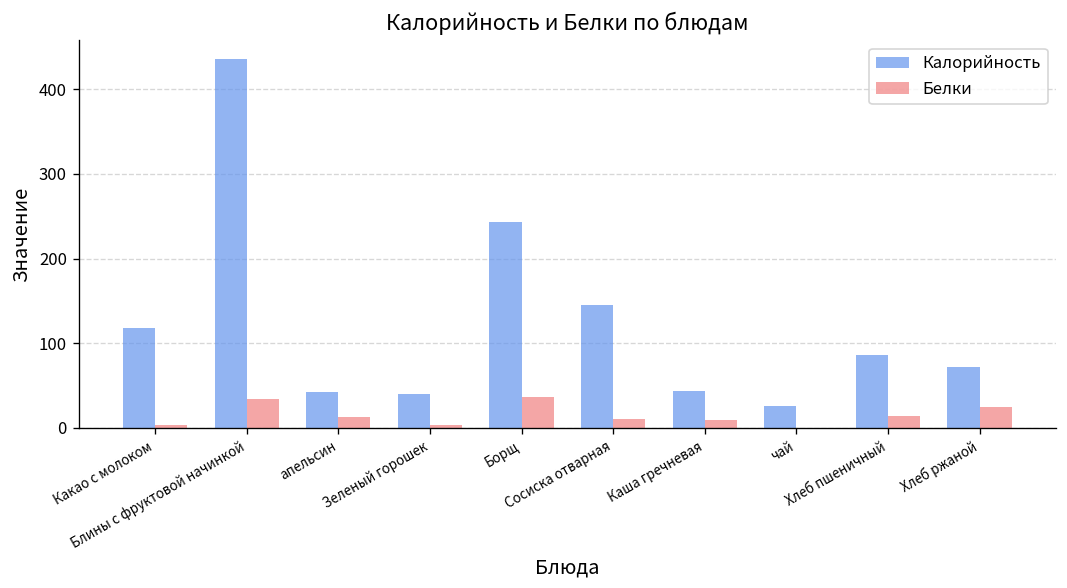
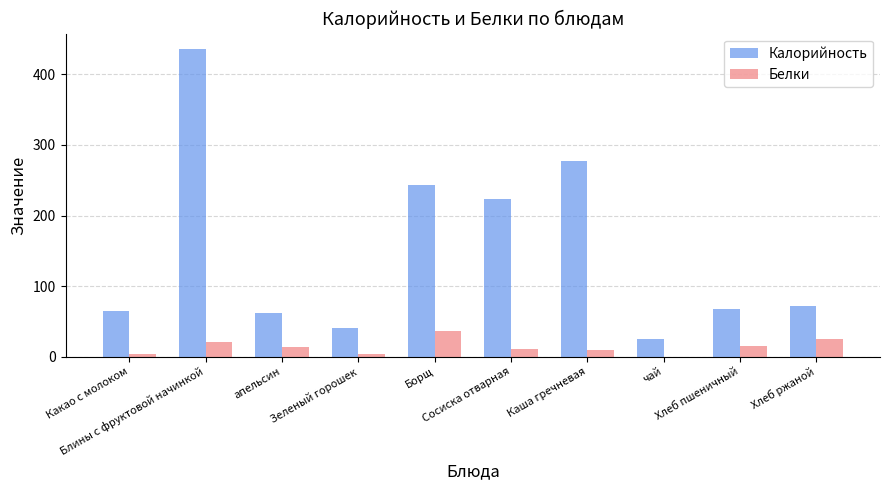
Калорийность, Какао с молоком: 120 -> 60
Белки, Блины с фруктовой начинкой: 30 -> 20
Калорийность, апельсин: 40 -> 60
Калорийность, Сосиска отварная: 140 -> 220
Калорийность, Каша гречневая: 40 -> 280
Калорийность, Хлеб пшеничный: 90 -> 70
